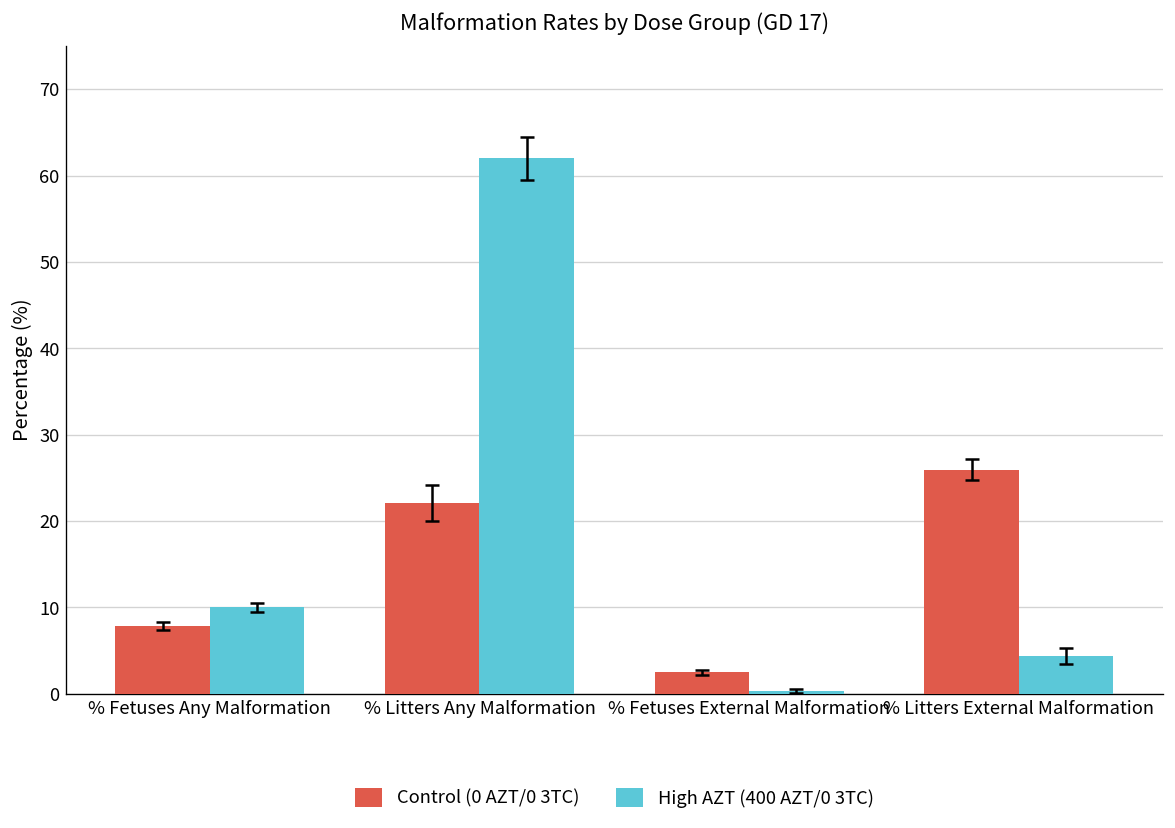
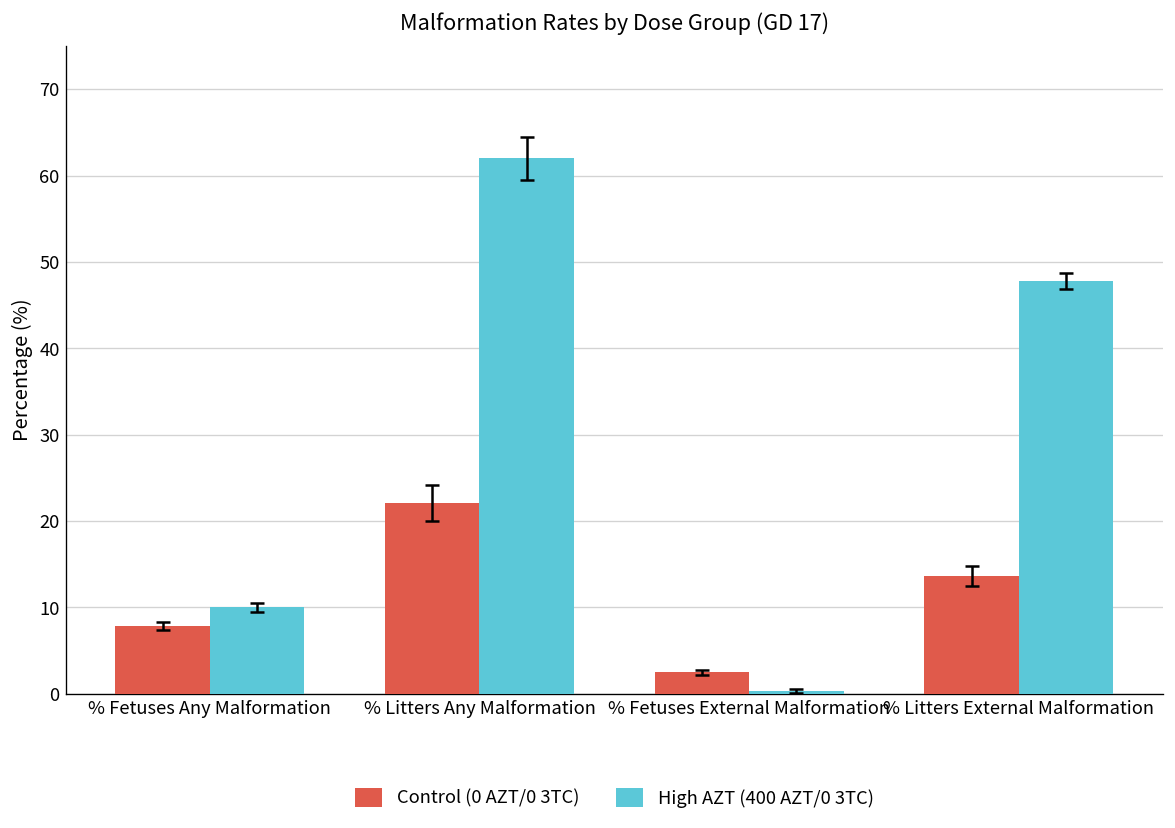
Control (0 AZT/0 3TC), % Litters External Malformation: 26 -> 14
High AZT (400 AZT/0 3TC), % Litters External Malformation: 4 -> 48
